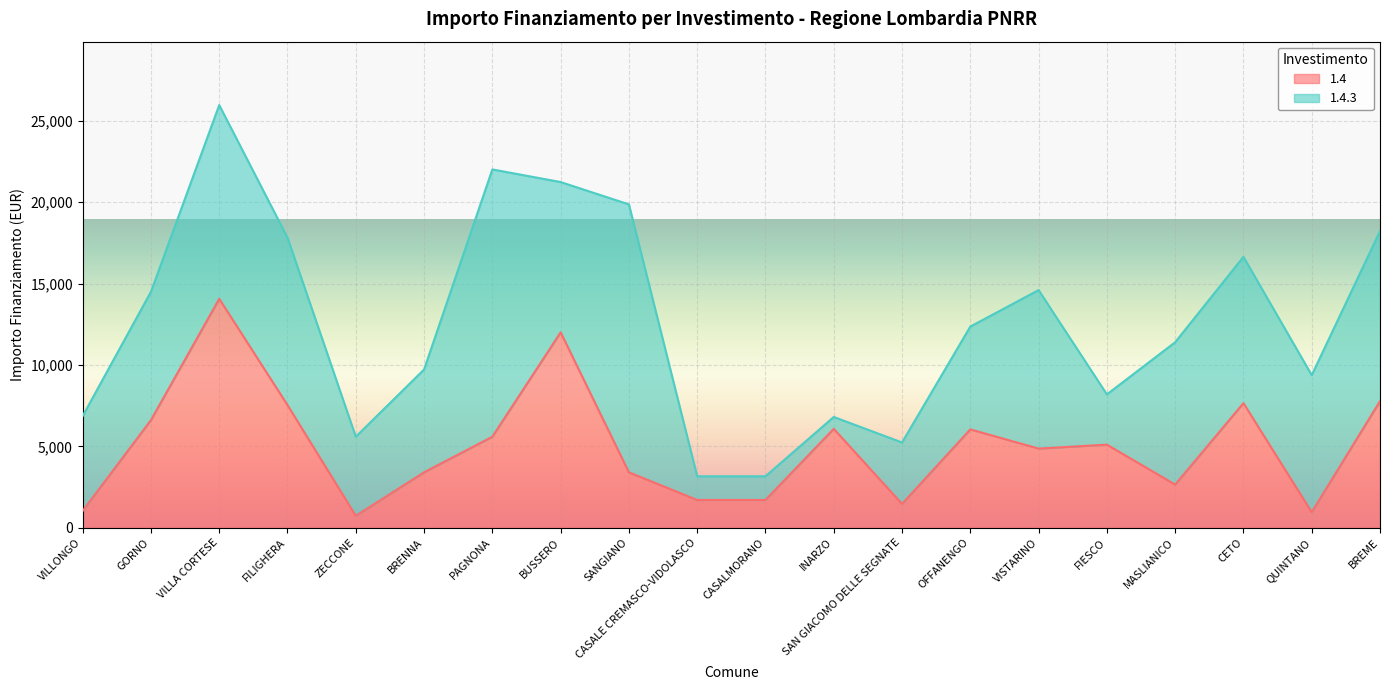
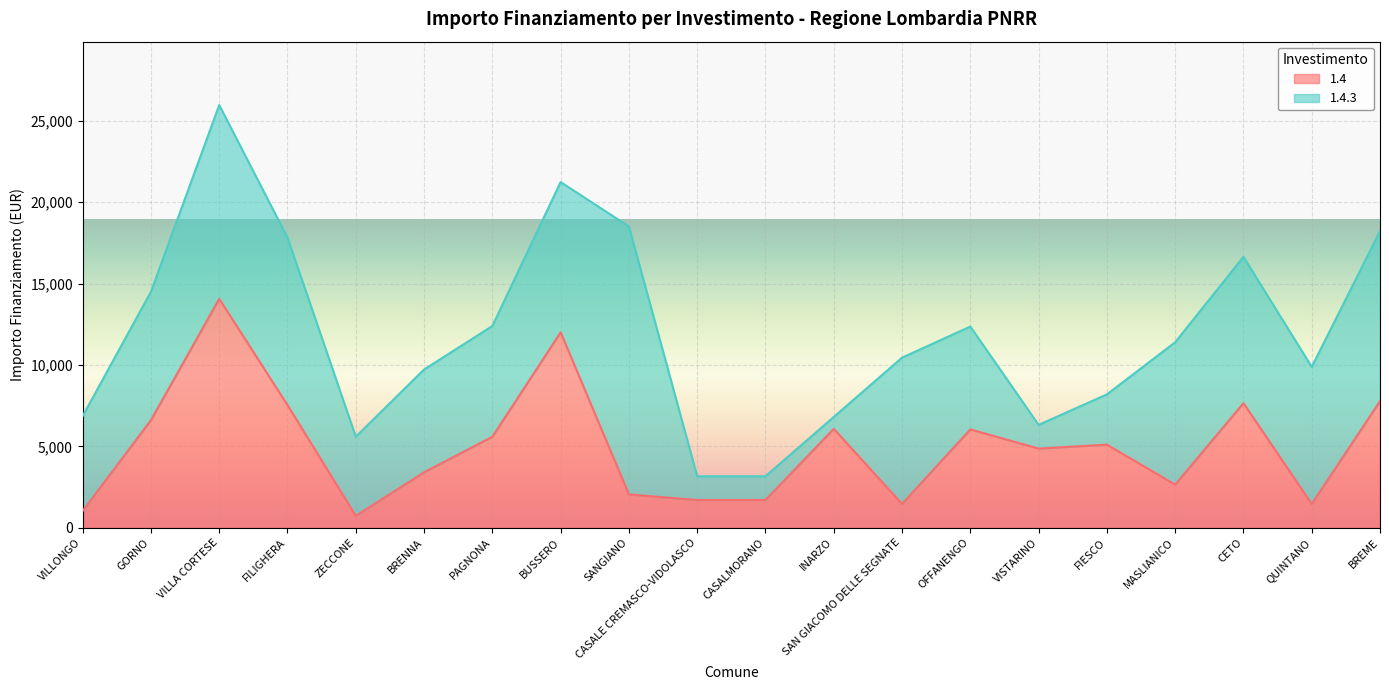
1.4.3, PAGNONA: 16,400 -> 6,800
1.4, SANGIANO: 3,400 -> 2,000
1.4.3, SAN GIACOMO DELLE SEGNATE: 3,800 -> 9,000
1.4.3, VISTARINO: 9,700 -> 1,500
1.4, QUINTANO: 1,000 -> 1,500
